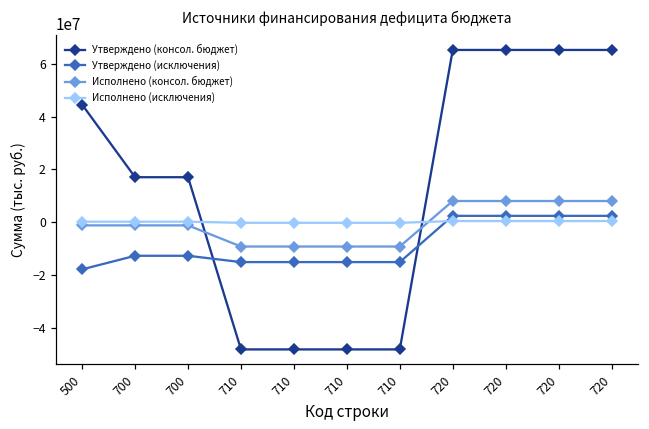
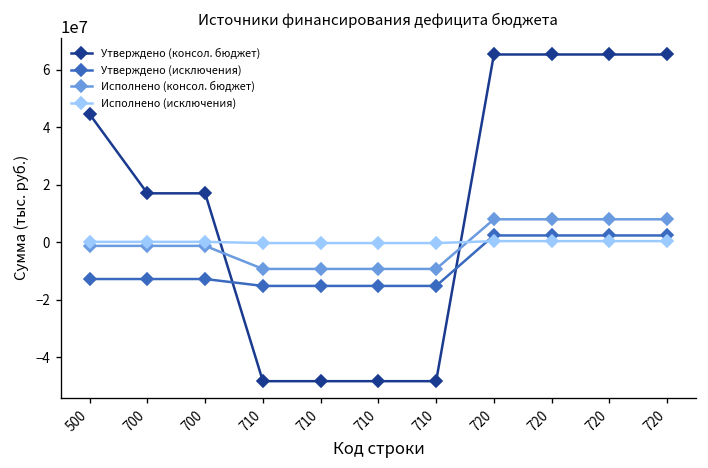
Утверждено (исключения), 500: -18000000 -> -13000000
